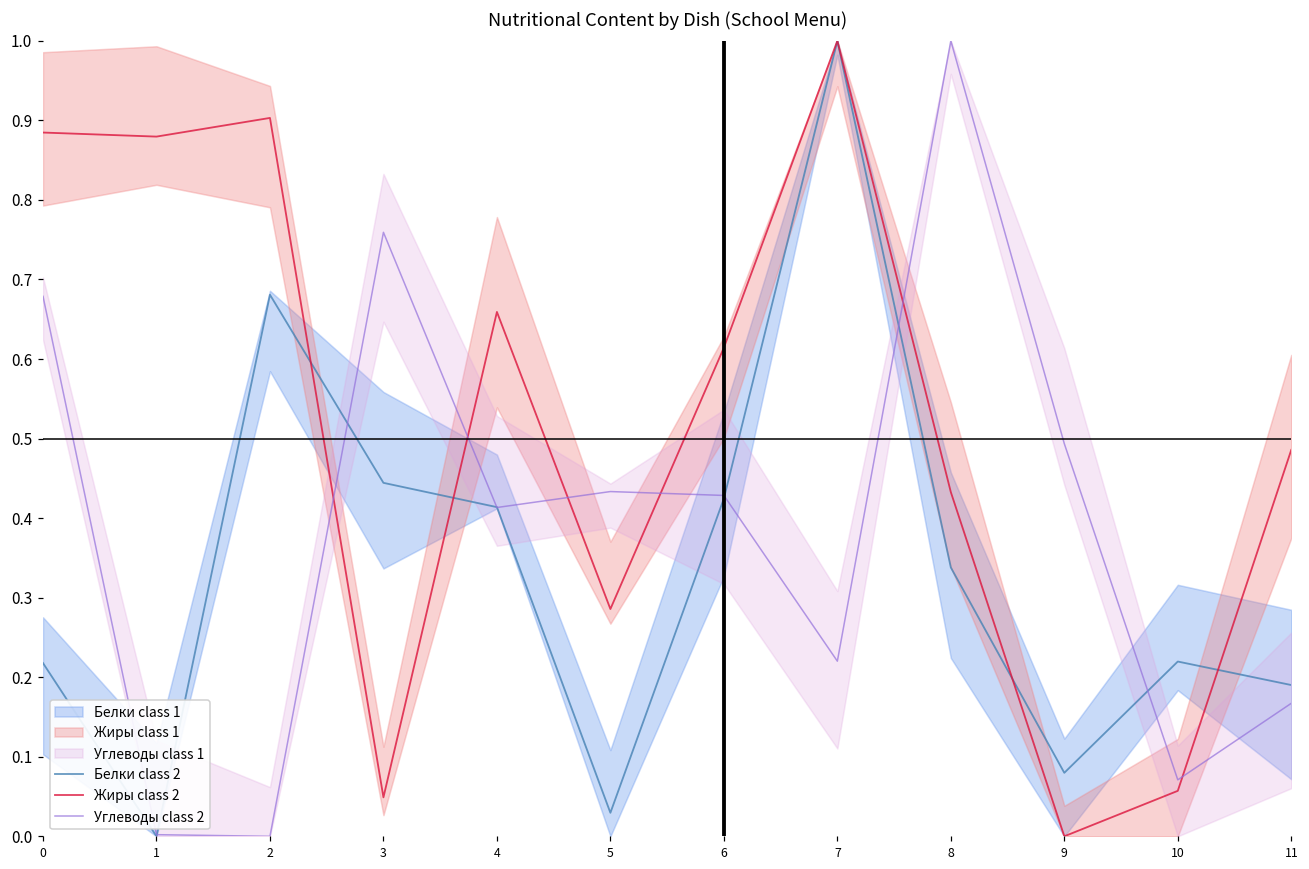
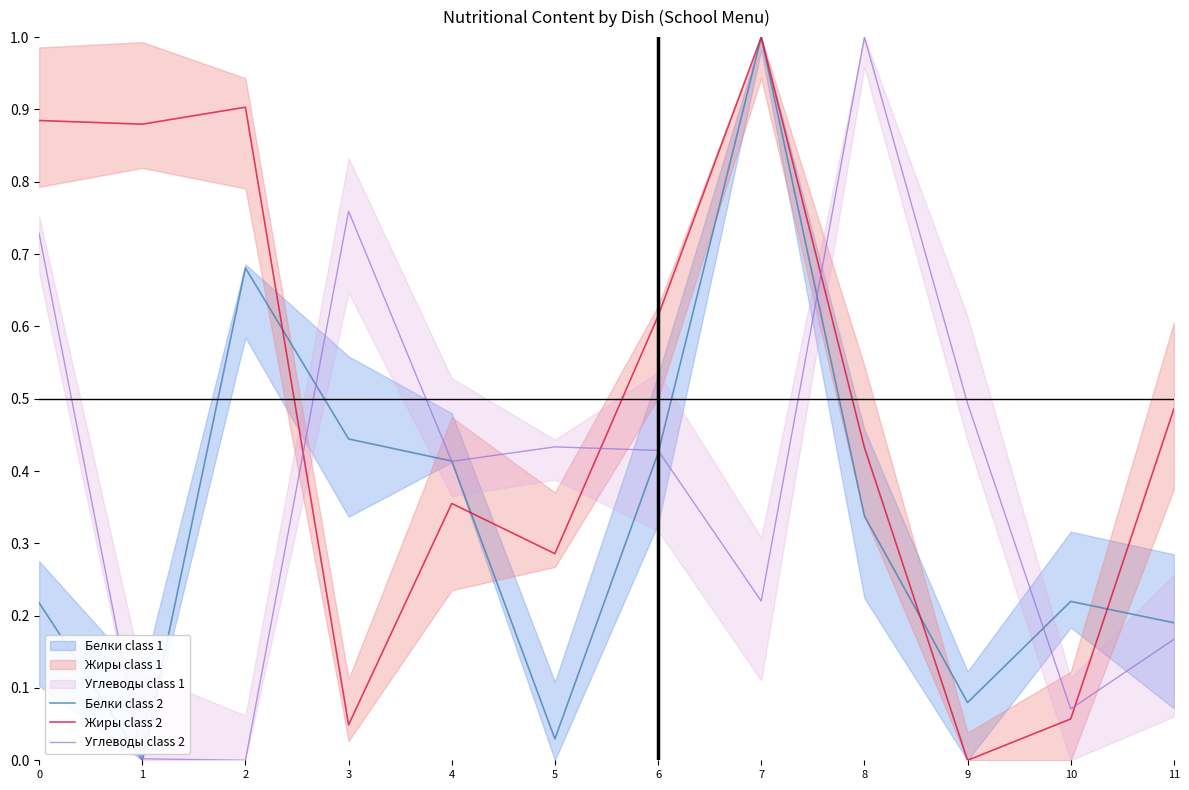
Углеводы class 2, 0: 0.68 -> 0.73
Жиры class 2, 4: 0.66 -> 0.36
